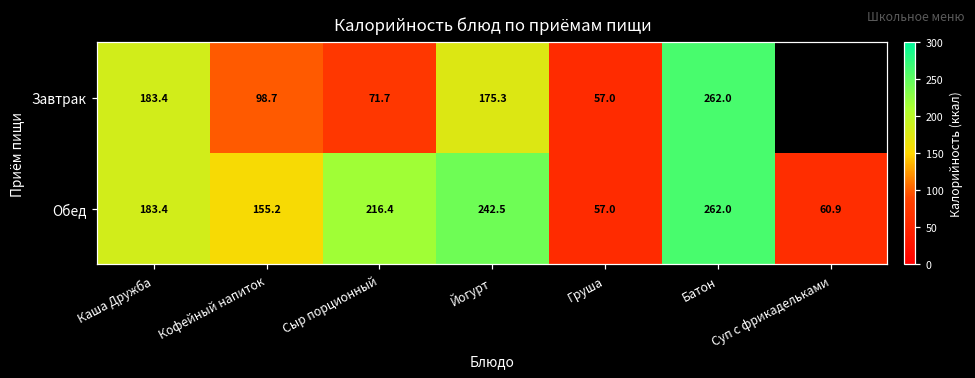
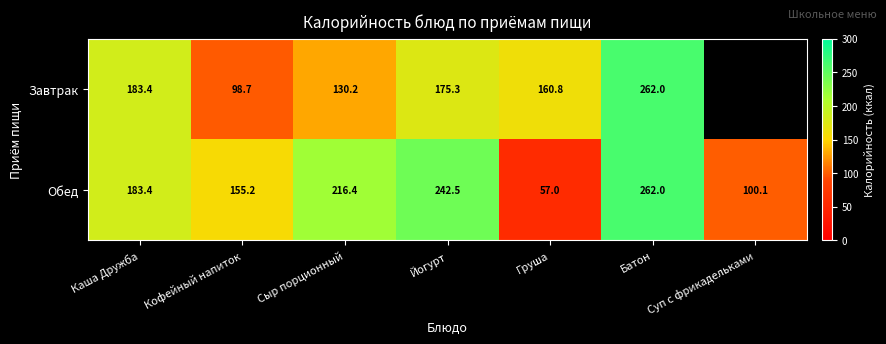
Завтрак, Сыр порционный: 71.7 -> 130.2
Завтрак, Груша: 57.0 -> 160.8
Обед, Суп с фрикадельками: 60.9 -> 100.1
